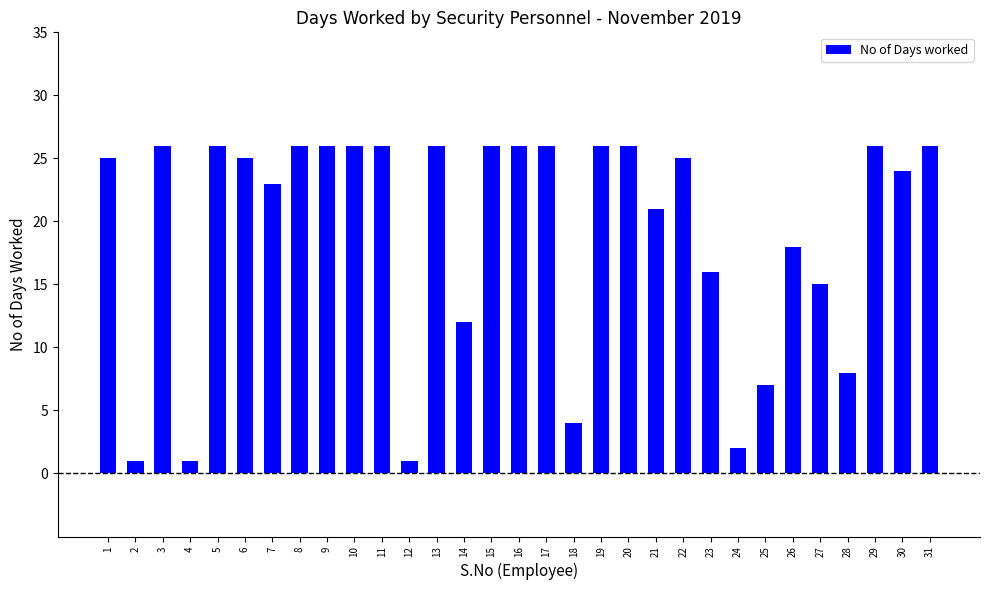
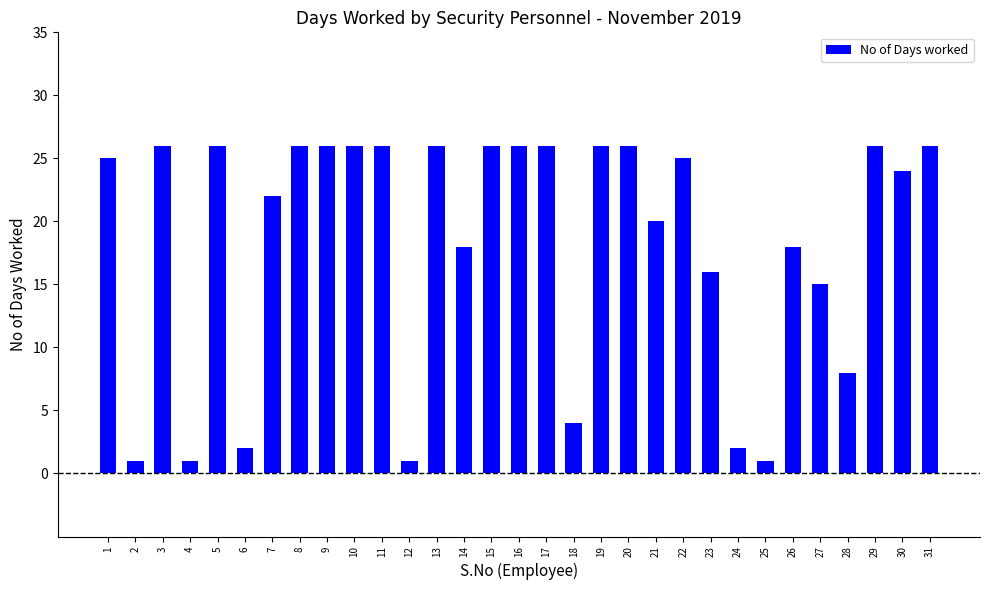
6: 25 -> 2
7: 23 -> 22
14: 12 -> 18
21: 21 -> 20
25: 7 -> 1
